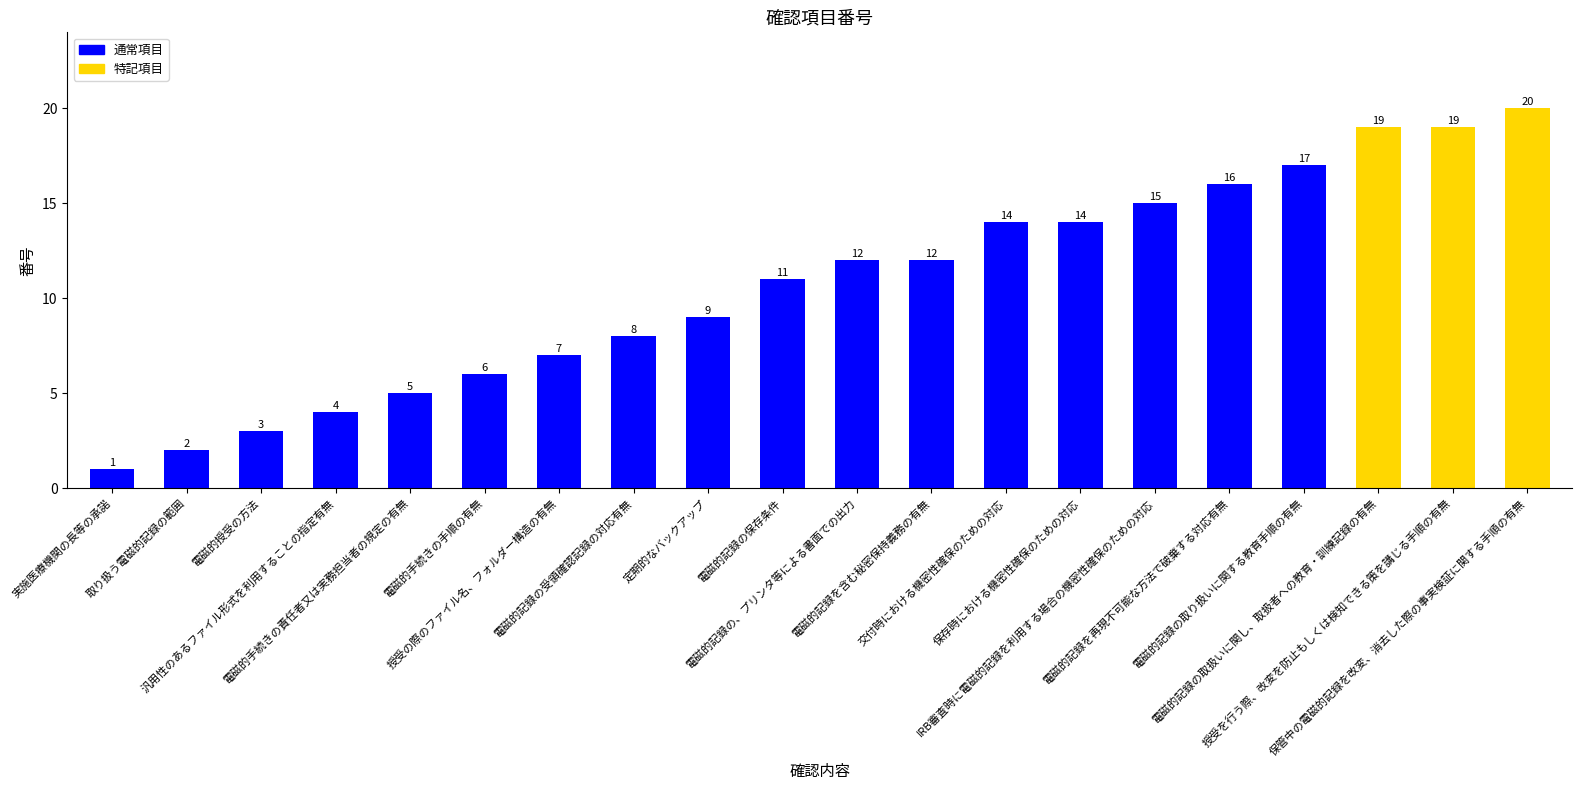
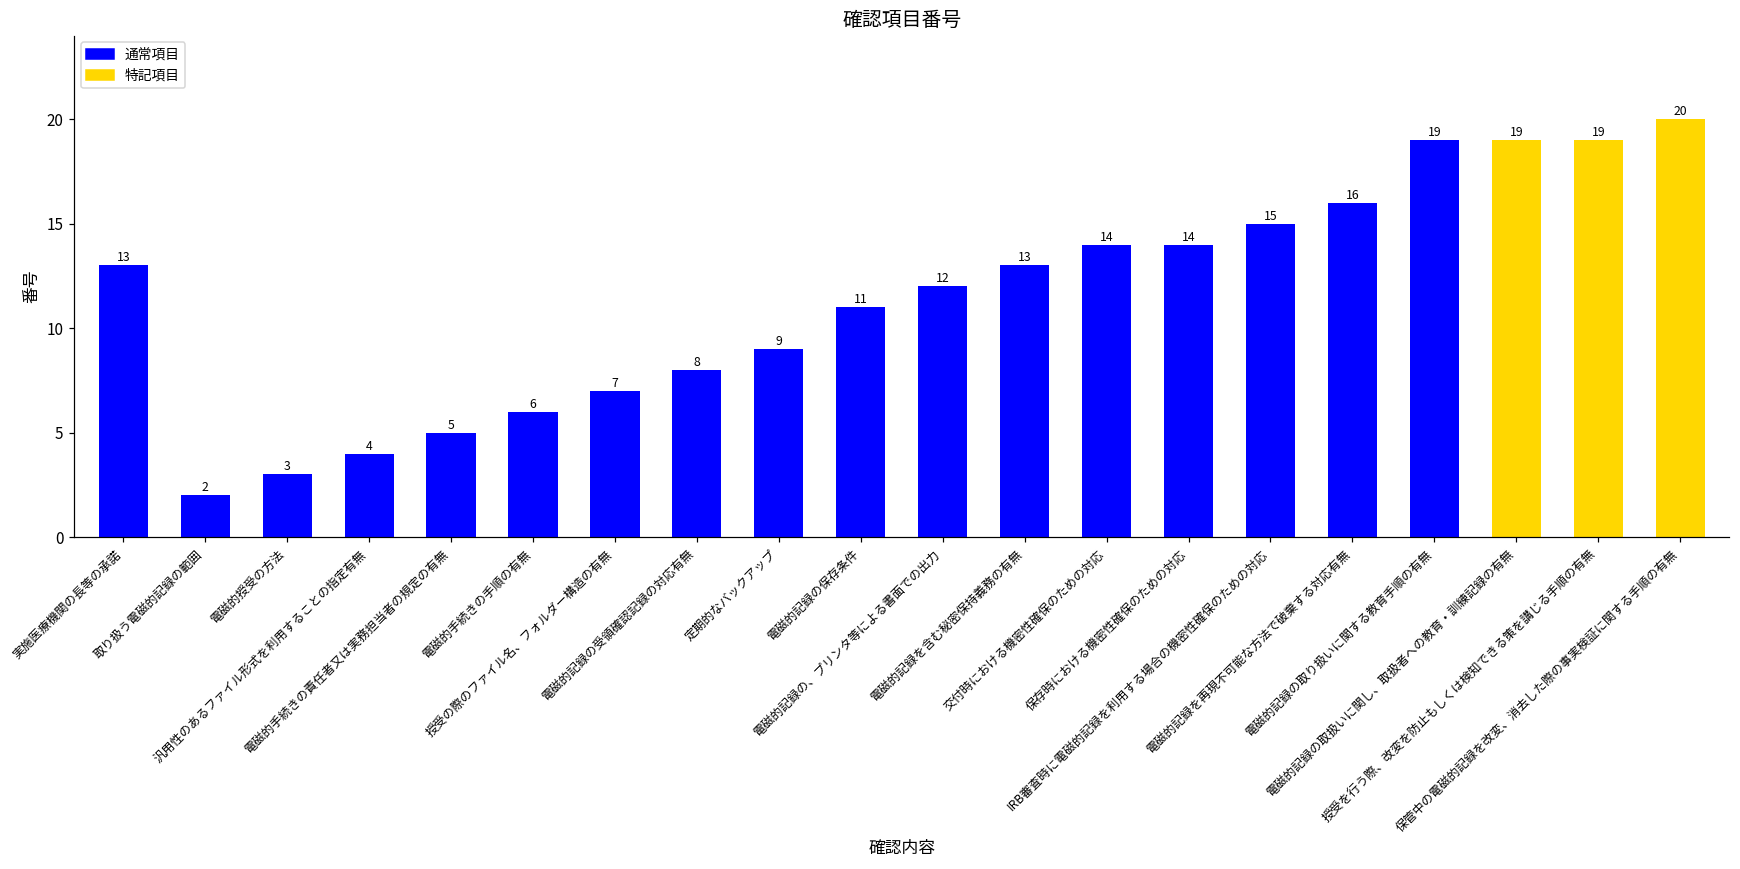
実施医療機関の長等の承諾: 1 -> 13
電磁的記録を含む秘密保持義務の有無: 12 -> 13
電磁的記録の取り扱いに関する教育手順の有無: 17 -> 19
